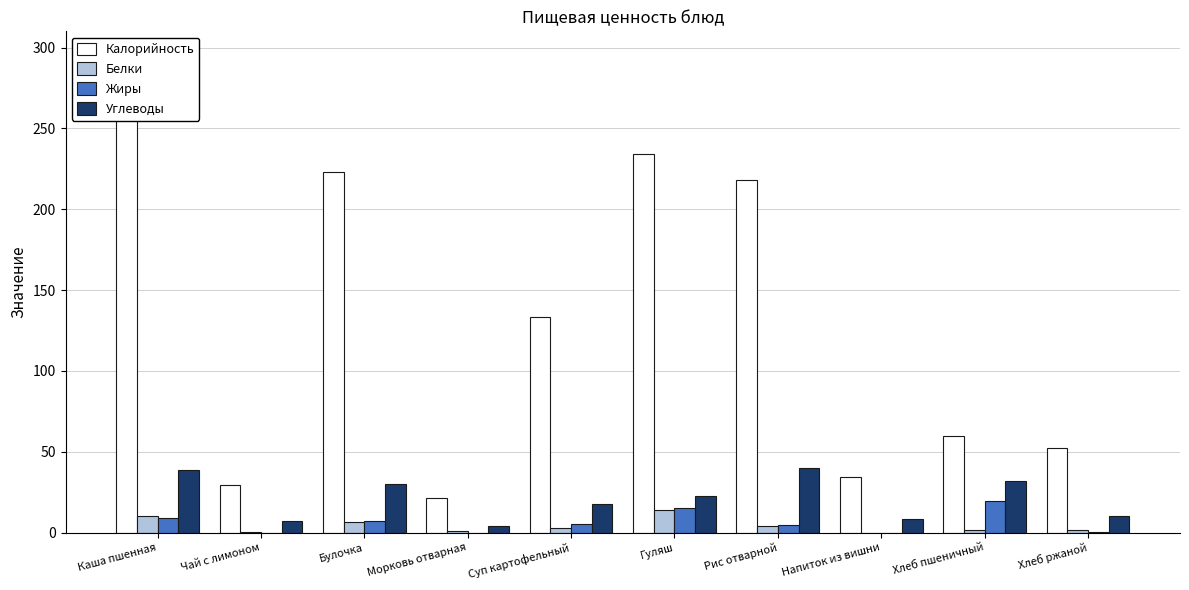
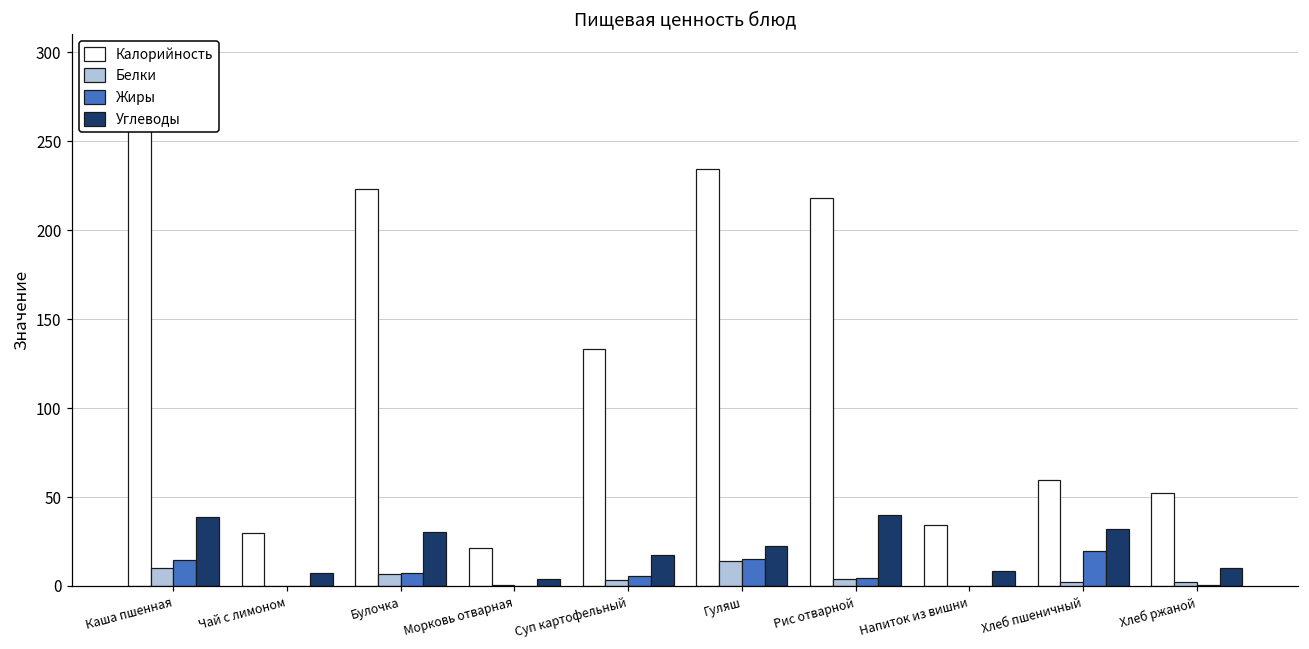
Жиры, Каша пшенная: 9 -> 15
